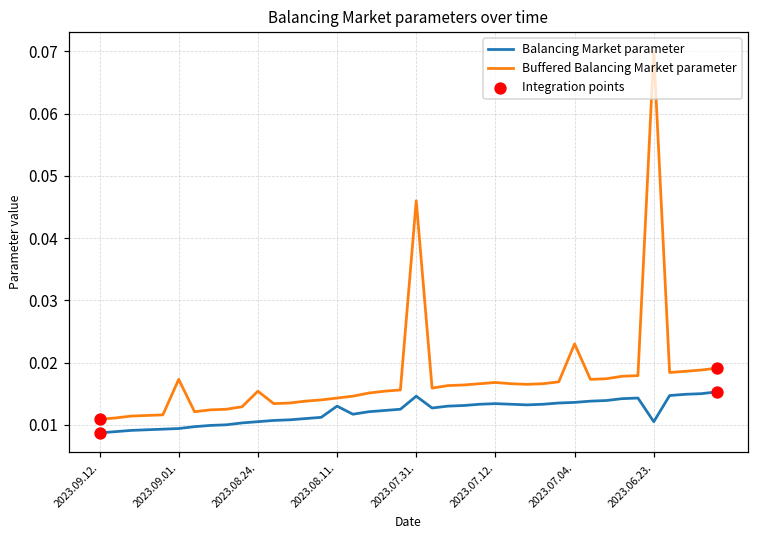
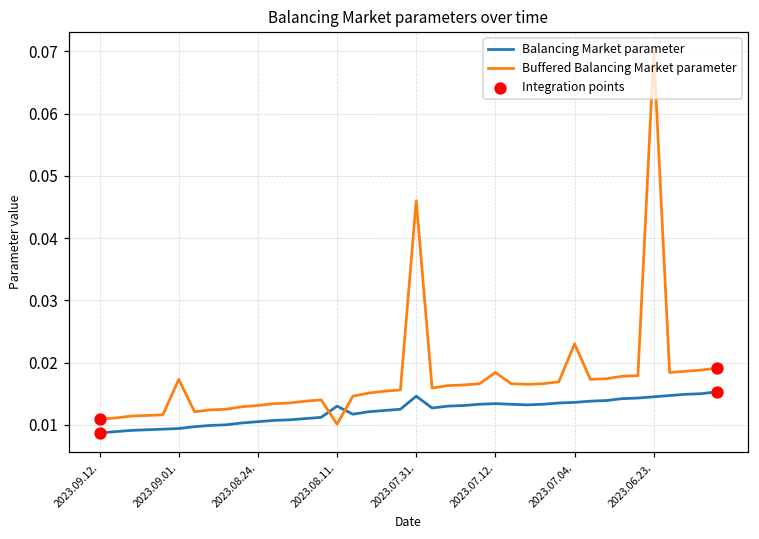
Buffered Balancing Market parameter, 2023.08.24.: 0.015 -> 0.013
Buffered Balancing Market parameter, 2023.08.11.: 0.014 -> 0.010
Buffered Balancing Market parameter, 2023.07.12.: 0.017 -> 0.018
Balancing Market parameter, 2023.06.23.: 0.011 -> 0.015
